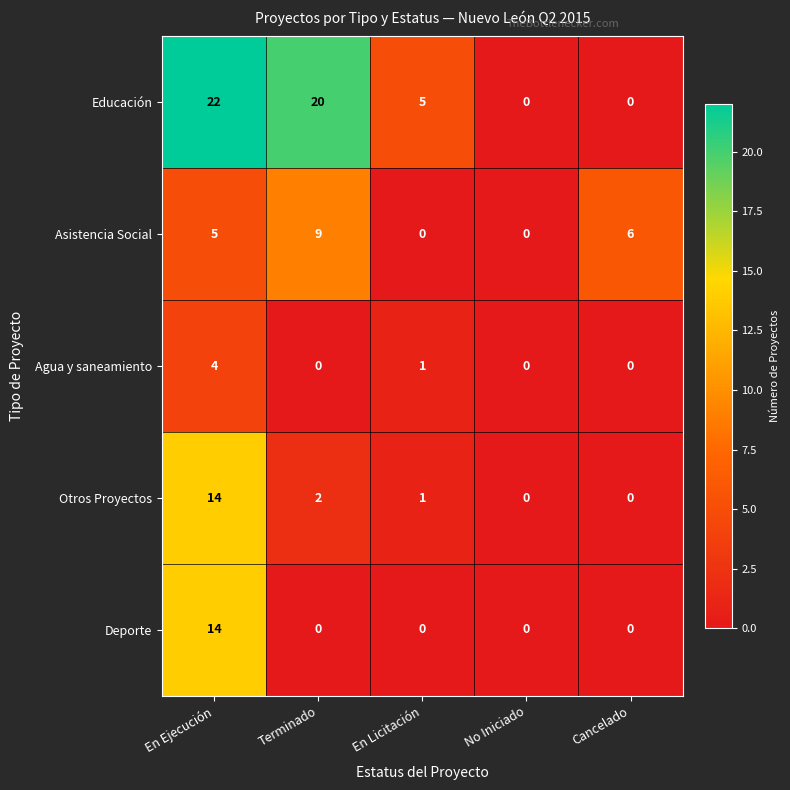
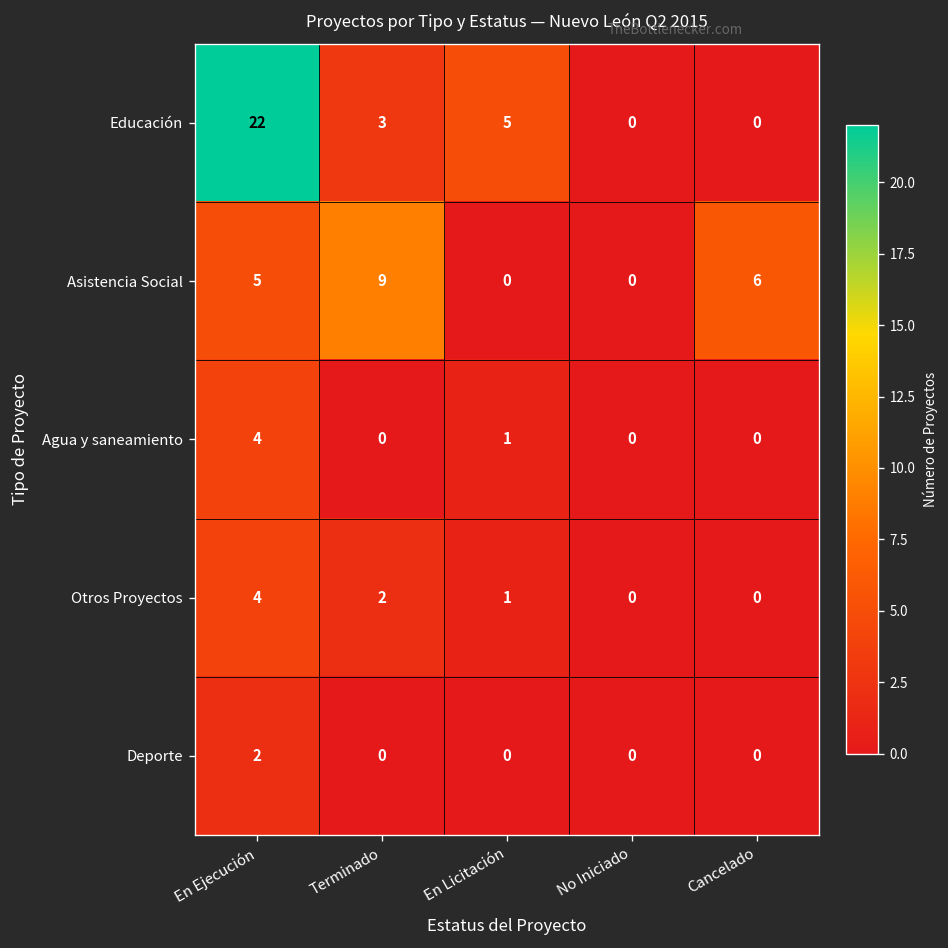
Educación, Terminado: 20 -> 3
Otros Proyectos, En Ejecución: 14 -> 4
Deporte, En Ejecución: 14 -> 2
